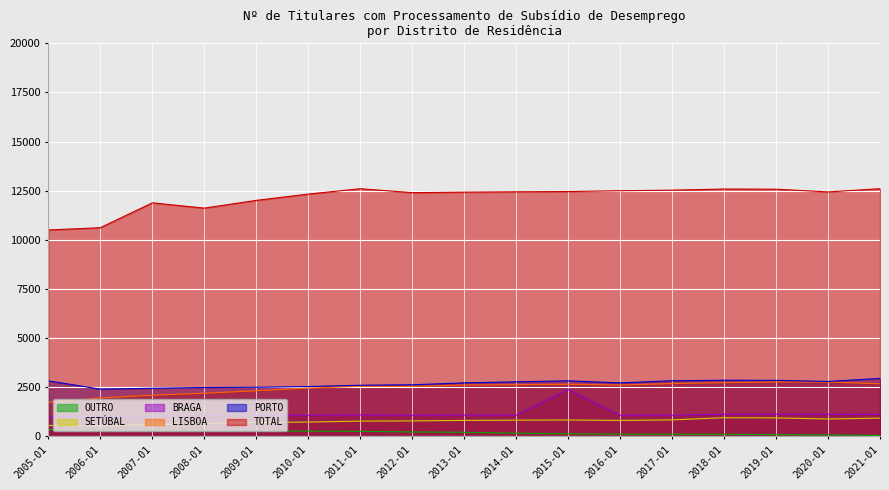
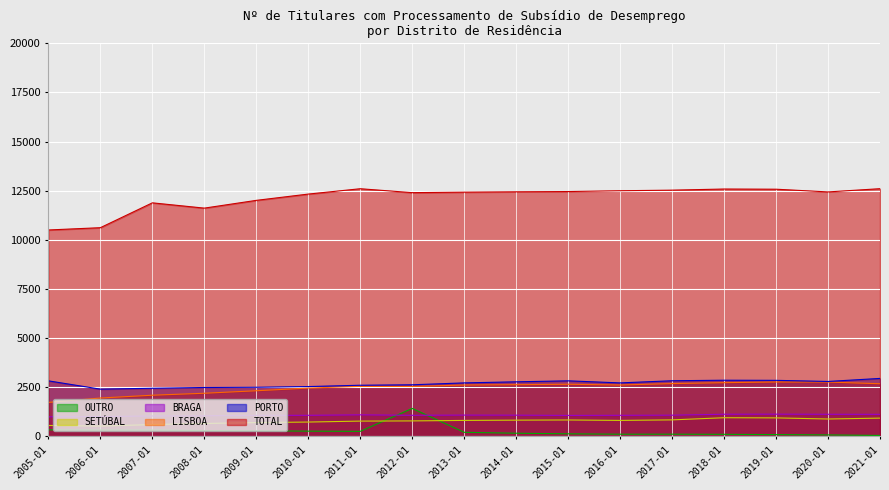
OUTRO, 2012-01: 200 -> 1400
BRAGA, 2015-01: 2400 -> 1100
